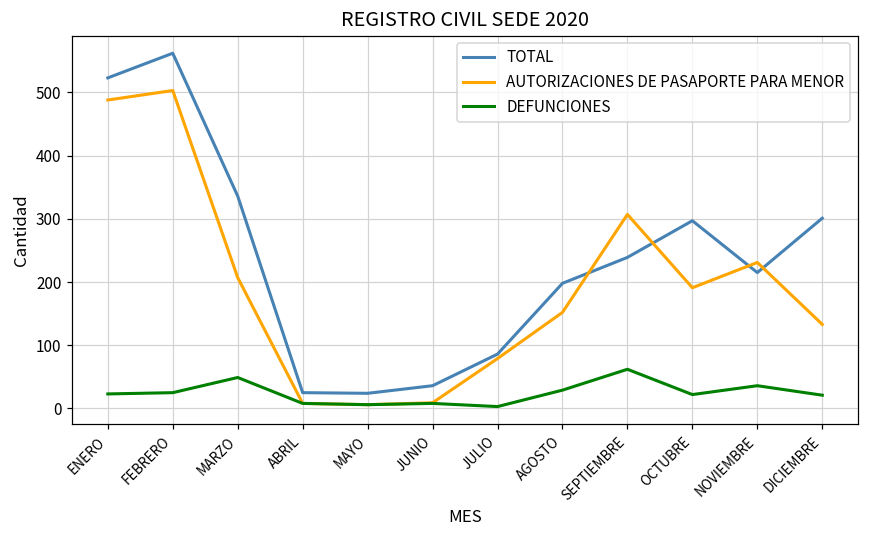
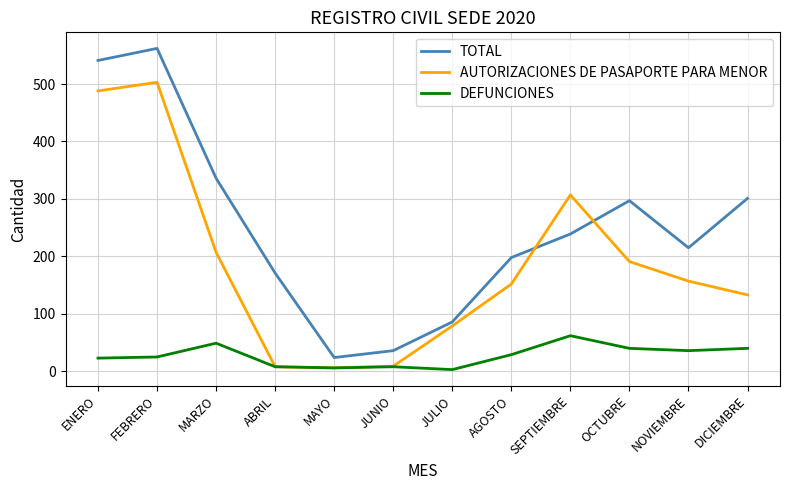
TOTAL, ENERO: 520 -> 540
TOTAL, ABRIL: 30 -> 170
DEFUNCIONES, OCTUBRE: 20 -> 40
AUTORIZACIONES DE PASAPORTE PARA MENOR, NOVIEMBRE: 230 -> 160
DEFUNCIONES, DICIEMBRE: 20 -> 40
